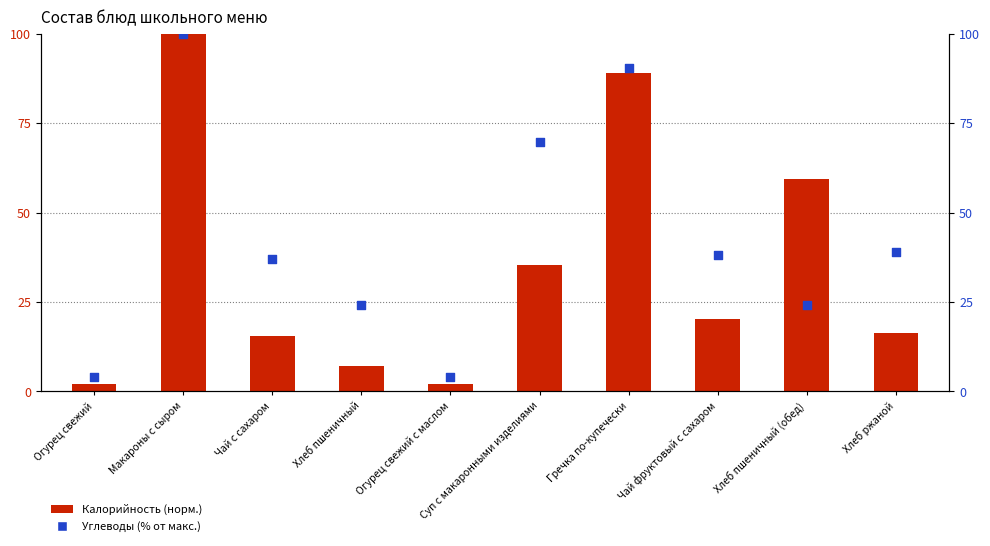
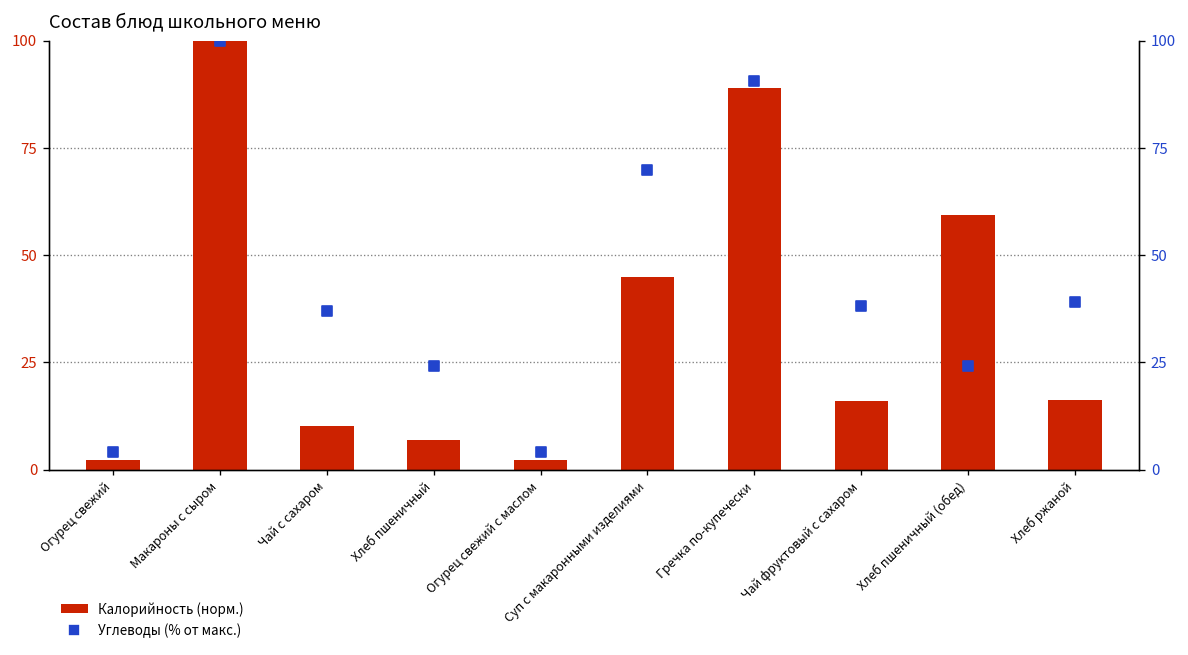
Калорийность (норм.), Чай с сахаром: 15 -> 10
Калорийность (норм.), Суп с макаронными изделиями: 35 -> 45
Калорийность (норм.), Чай фруктовый с сахаром: 20 -> 16
